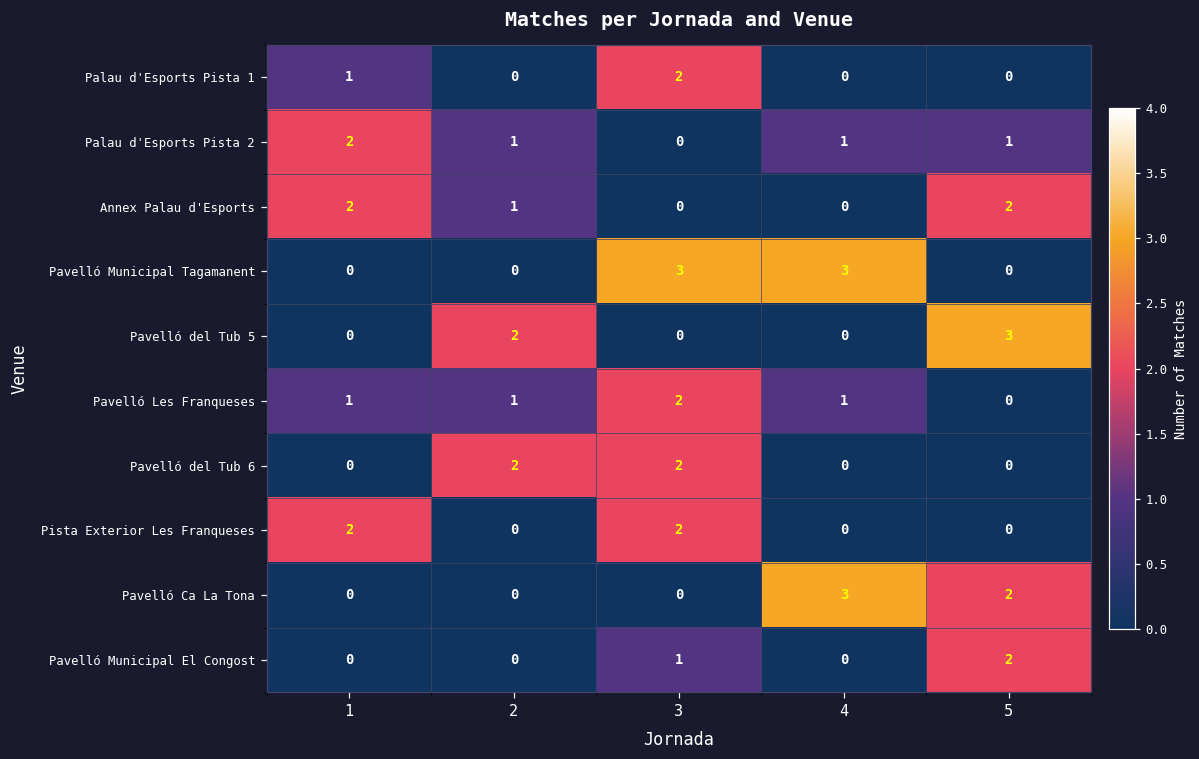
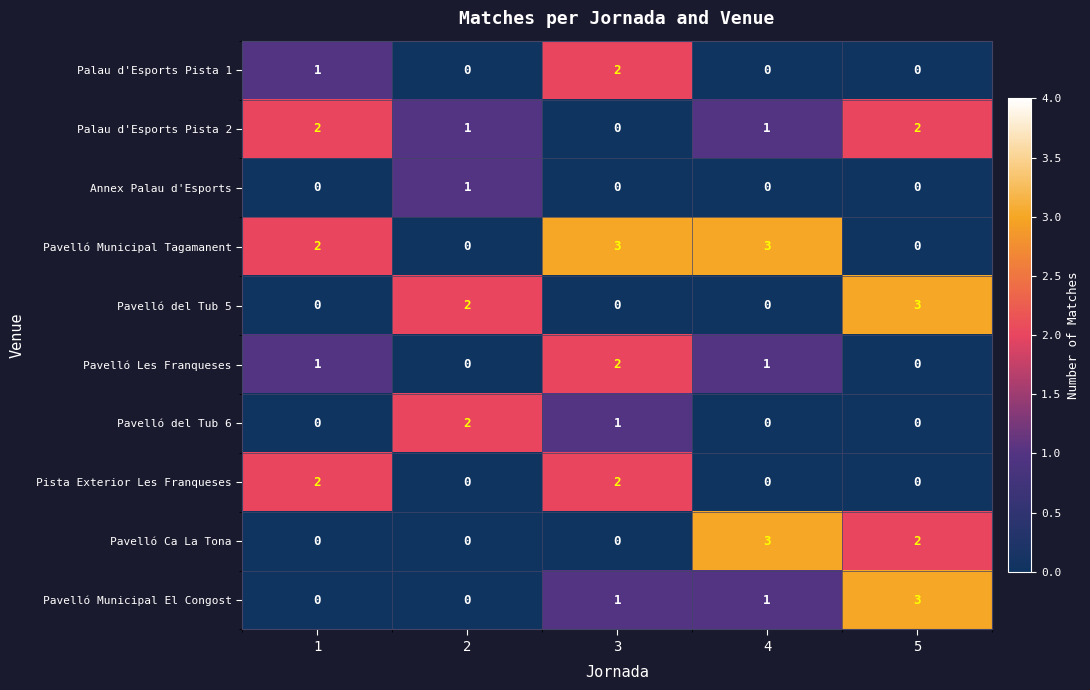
Palau d'Esports Pista 2, 5: 1 -> 2
Annex Palau d'Esports, 1: 2 -> 0
Annex Palau d'Esports, 5: 2 -> 0
Pavelló Municipal Tagamanent, 1: 0 -> 2
Pavelló Les Franqueses, 2: 1 -> 0
Pavelló del Tub 6, 3: 2 -> 1
Pavelló Municipal El Congost, 4: 0 -> 1
Pavelló Municipal El Congost, 5: 2 -> 3
